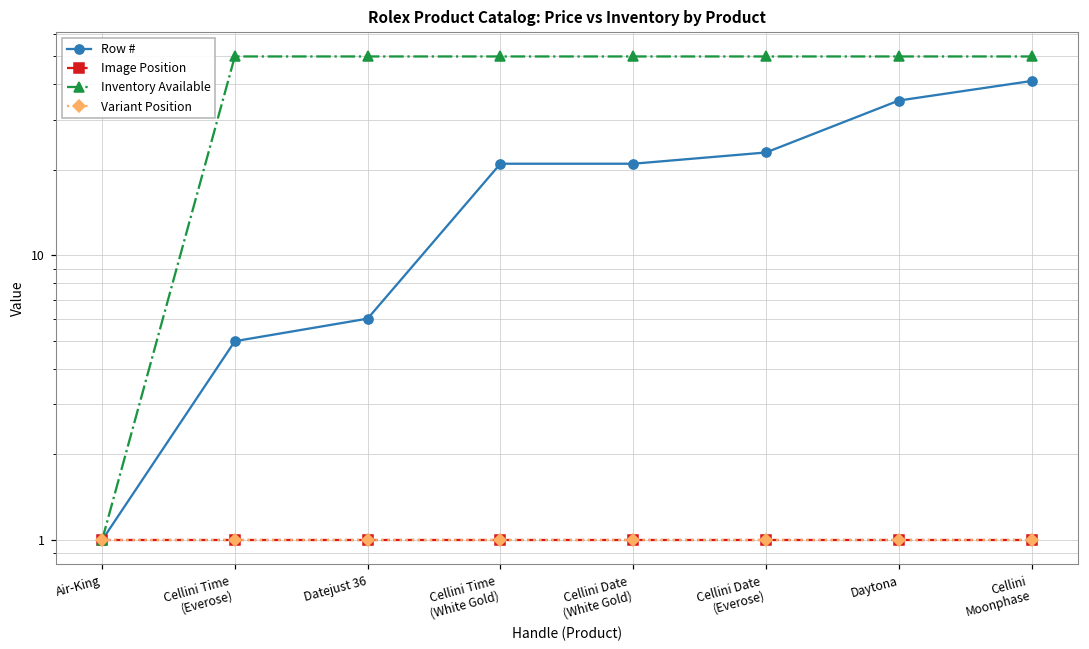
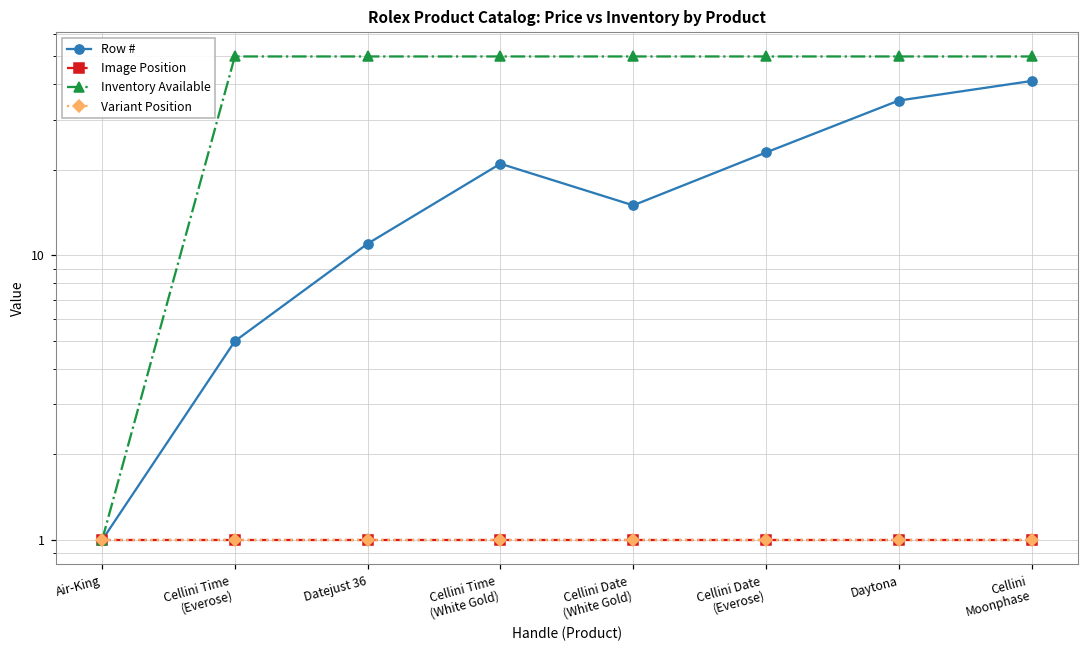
Row #, Datejust 36: 6 -> 11
Row #, Cellini Date (White Gold): 21 -> 15
